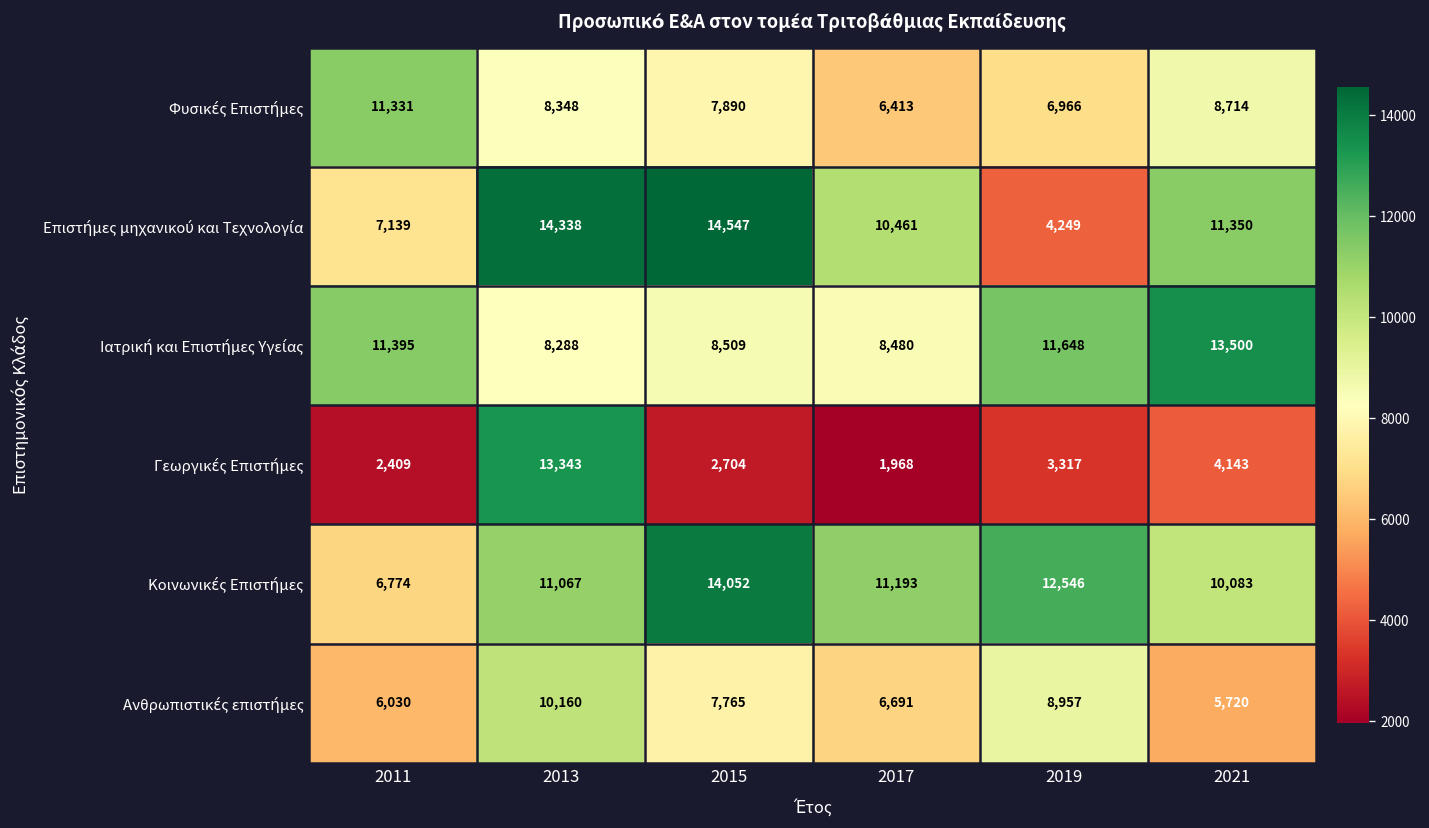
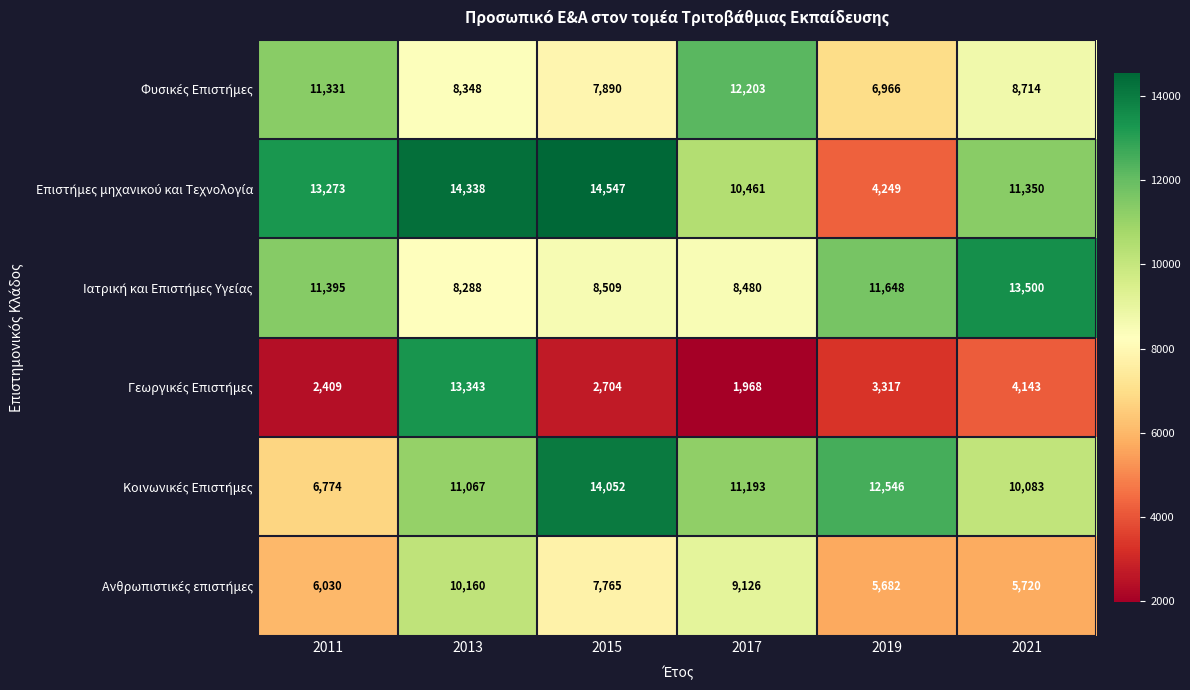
Φυσικές Επιστήμες, 2017: 6,413 -> 12,203
Επιστήμες μηχανικού και Τεχνολογία, 2011: 7,139 -> 13,273
Ανθρωπιστικές επιστήμες, 2017: 6,691 -> 9,126
Ανθρωπιστικές επιστήμες, 2019: 8,957 -> 5,682
